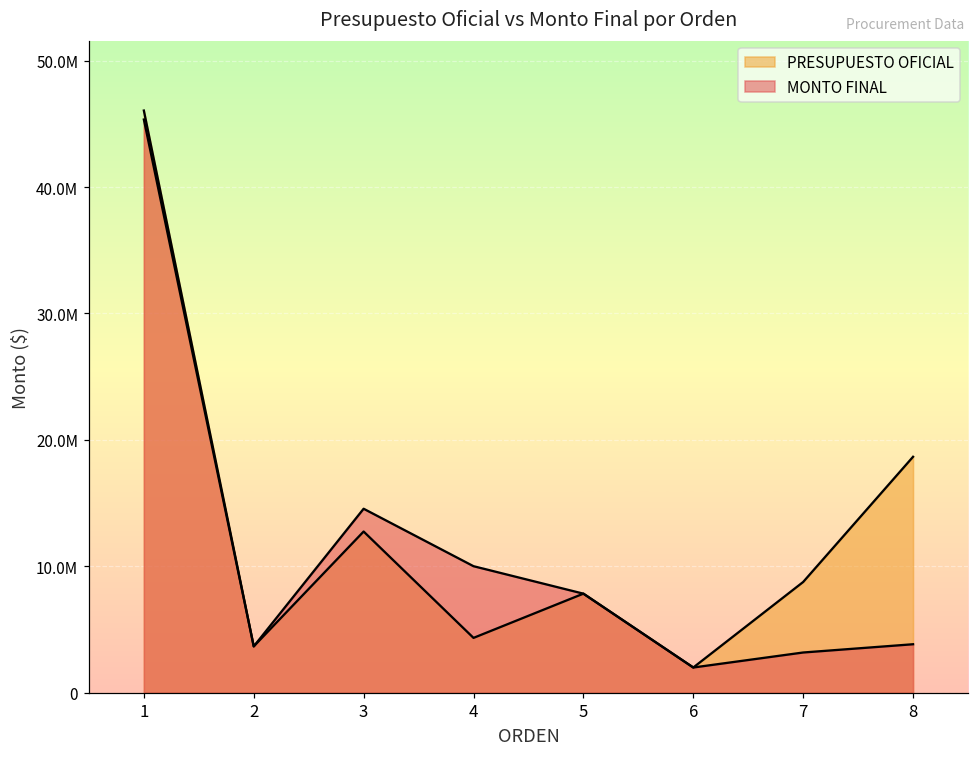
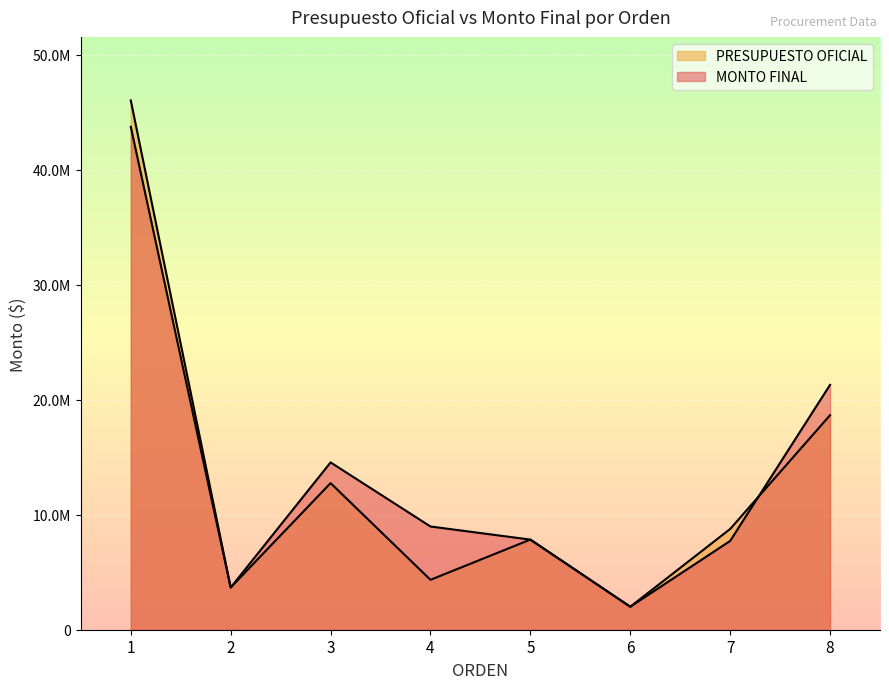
MONTO FINAL, 1: 45300000 -> 43800000
MONTO FINAL, 4: 10000000 -> 9000000
MONTO FINAL, 7: 3200000 -> 7700000
MONTO FINAL, 8: 3800000 -> 21300000
